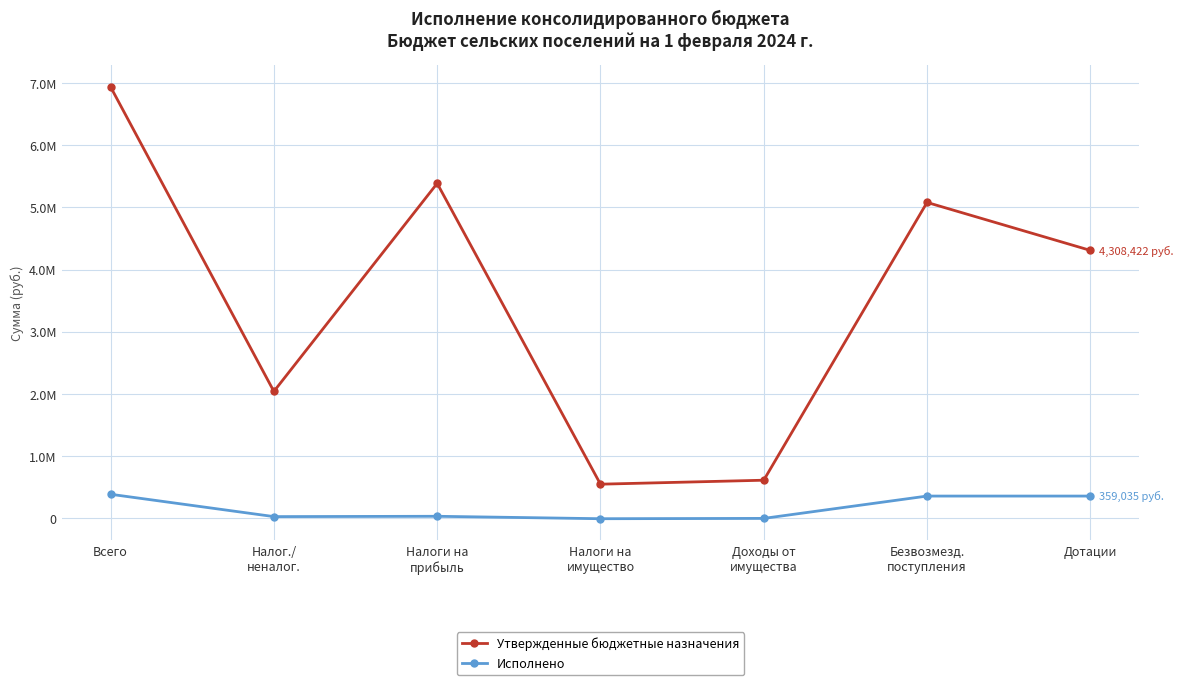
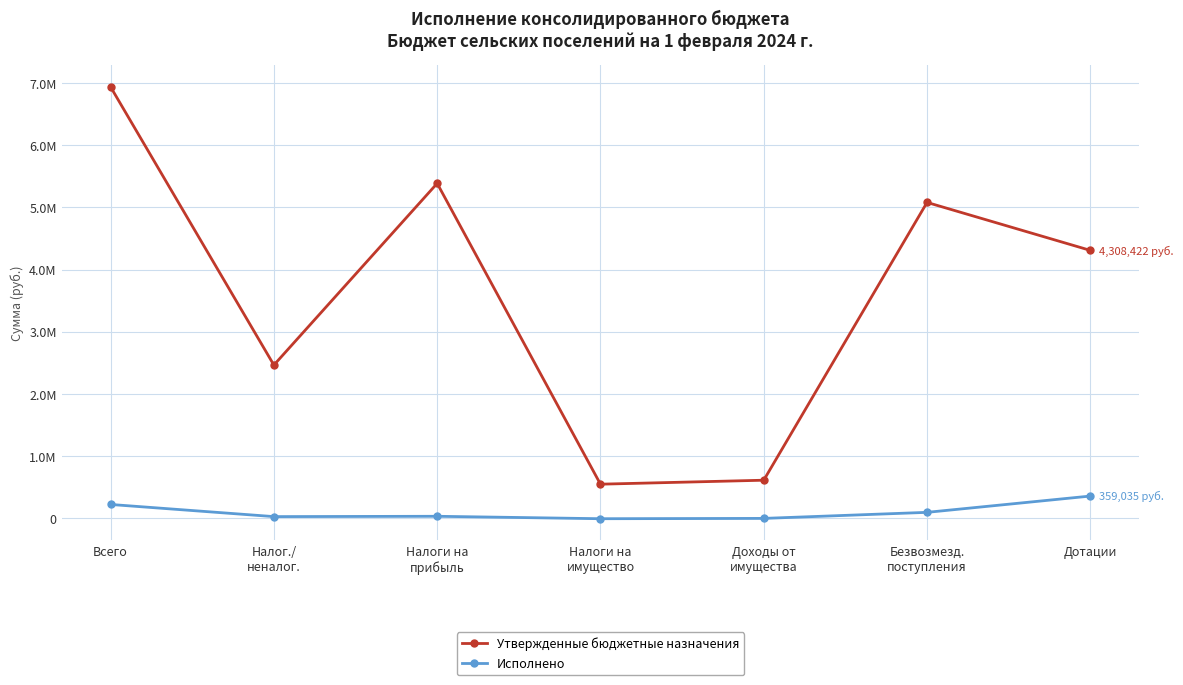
Исполнено, Всего: 0.4М -> 0.2М
Утвержденные бюджетные назначения, Налог./ неналог.: 2.0М -> 2.5М
Исполнено, Безвозмезд. поступления: 0.4М -> 0.1М
